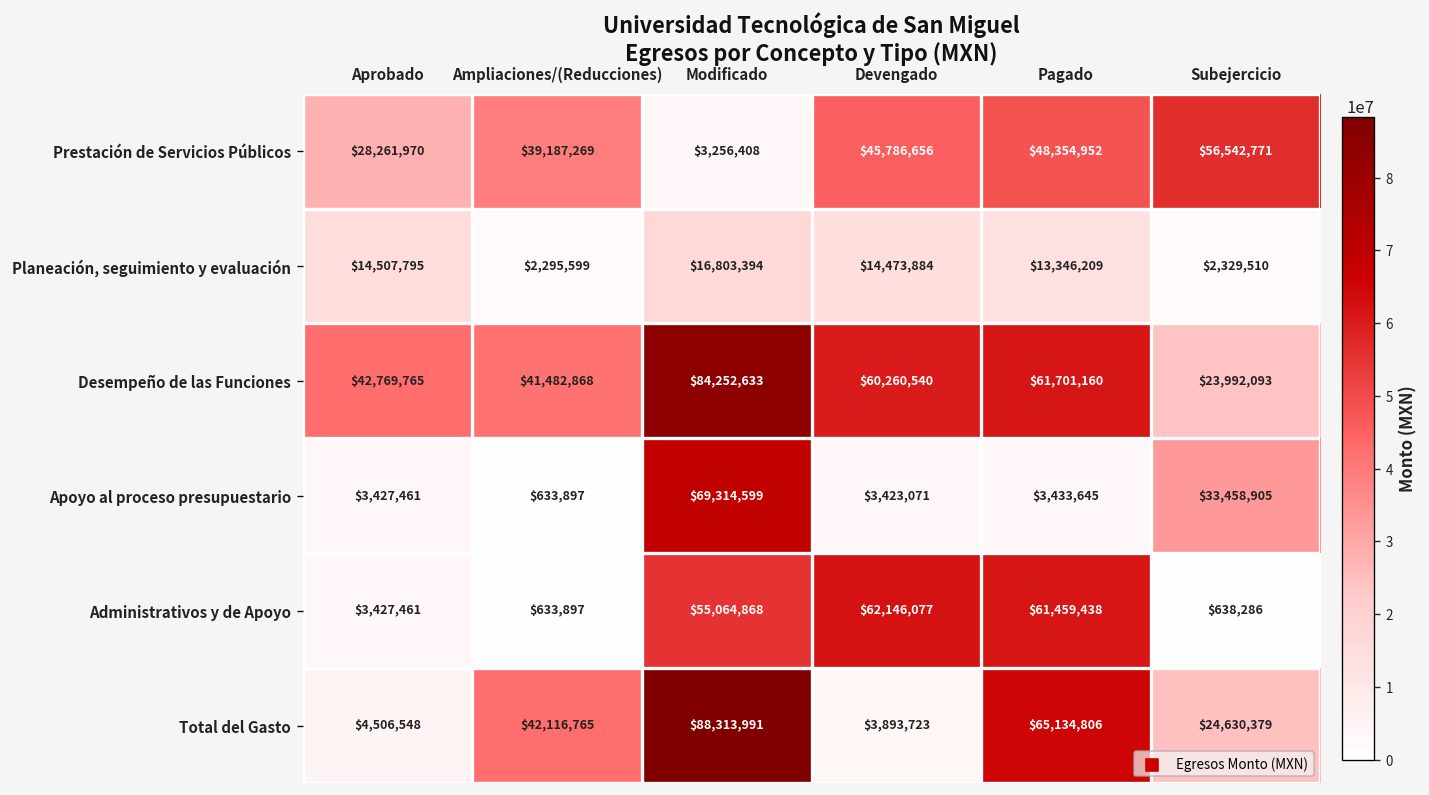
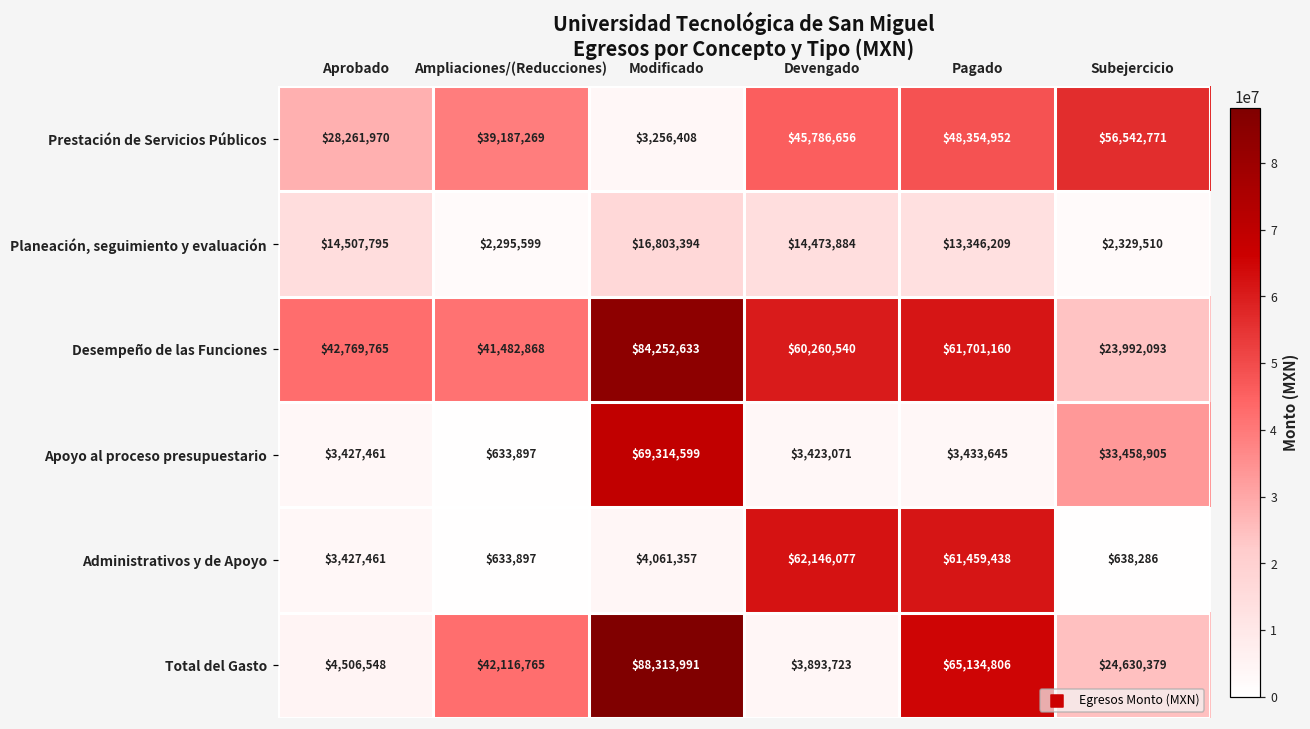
Administrativos y de Apoyo, Modificado: $55,064,868 -> $4,061,357
